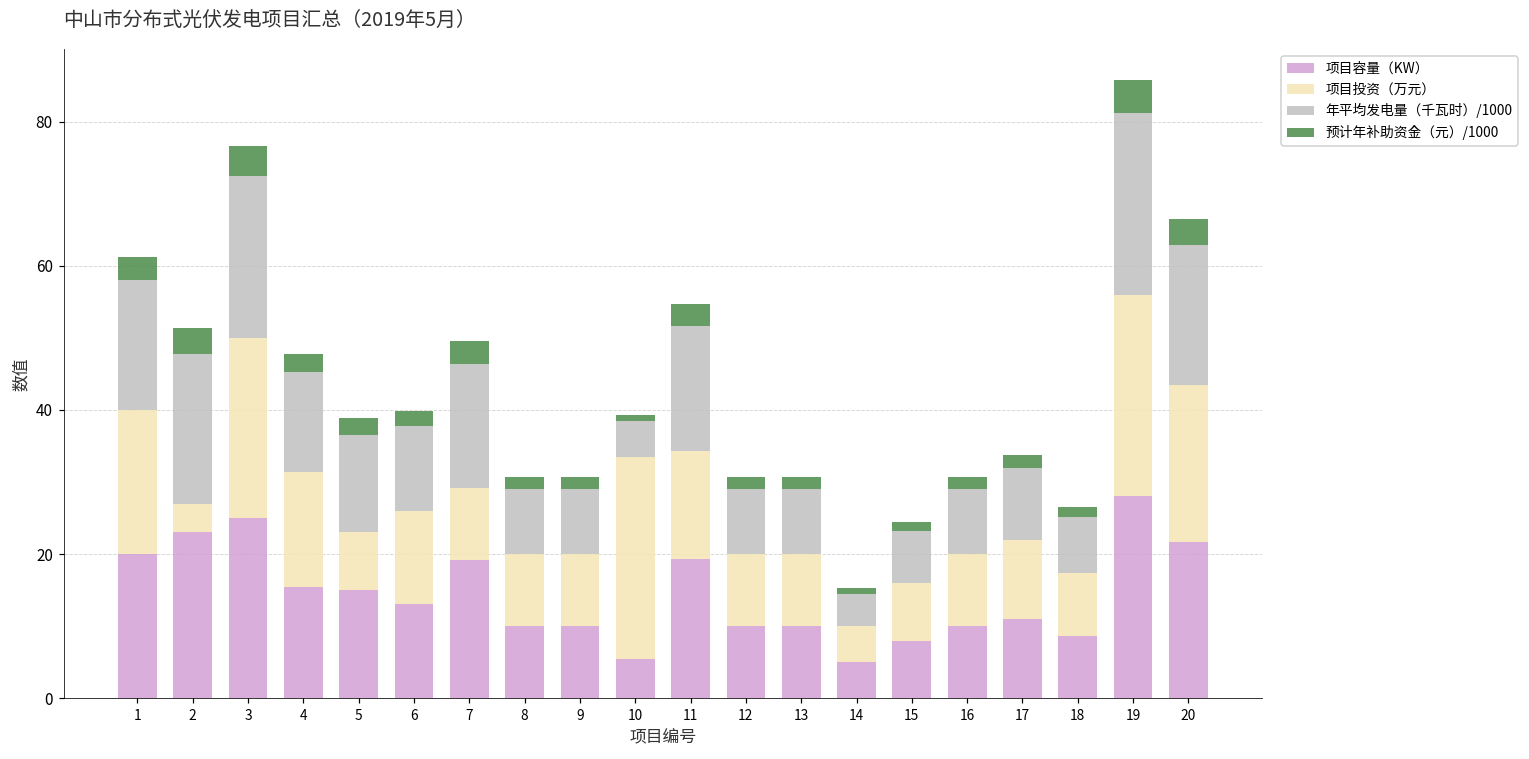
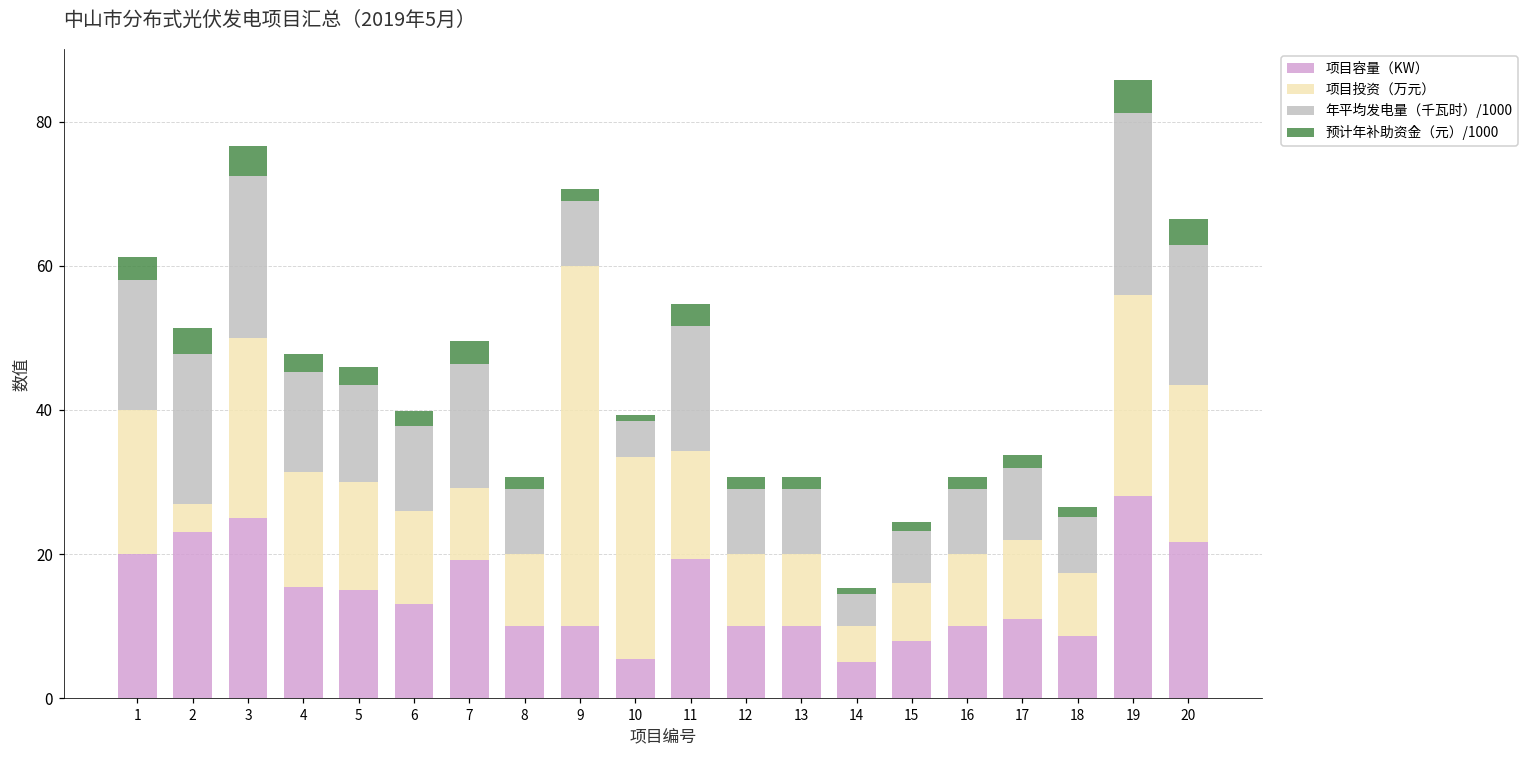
项目投资（万元）, 5: 8 -> 15
项目投资（万元）, 9: 10 -> 50
